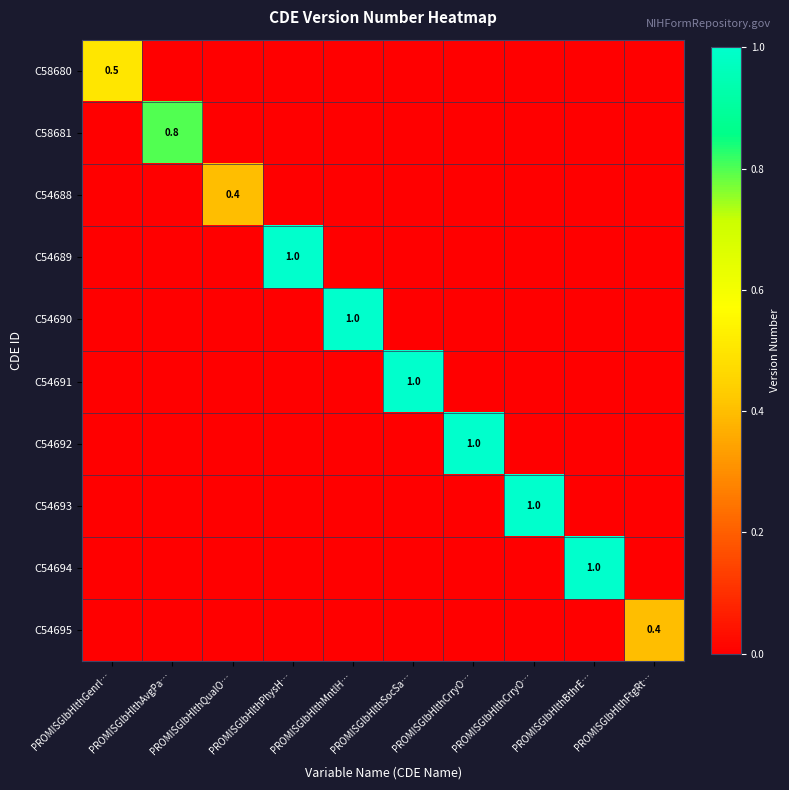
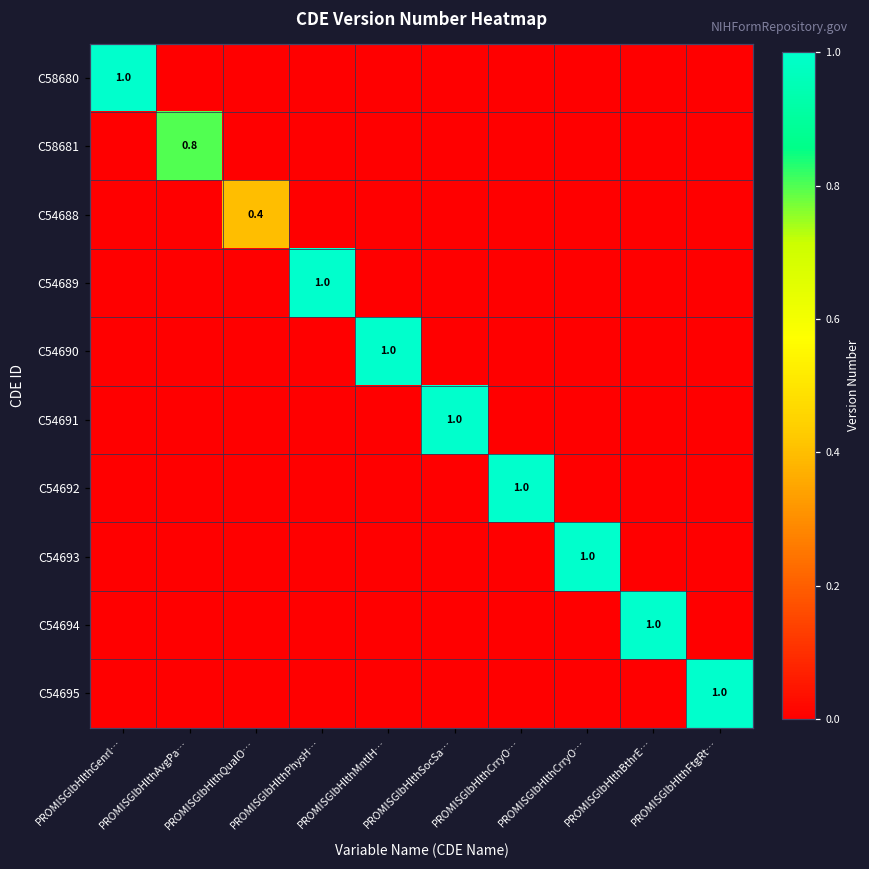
C58680, PROMISGlbHlthGenrl…: 0.5 -> 1.0
C54695, PROMISGlbHlthFtgRt…: 0.4 -> 1.0
